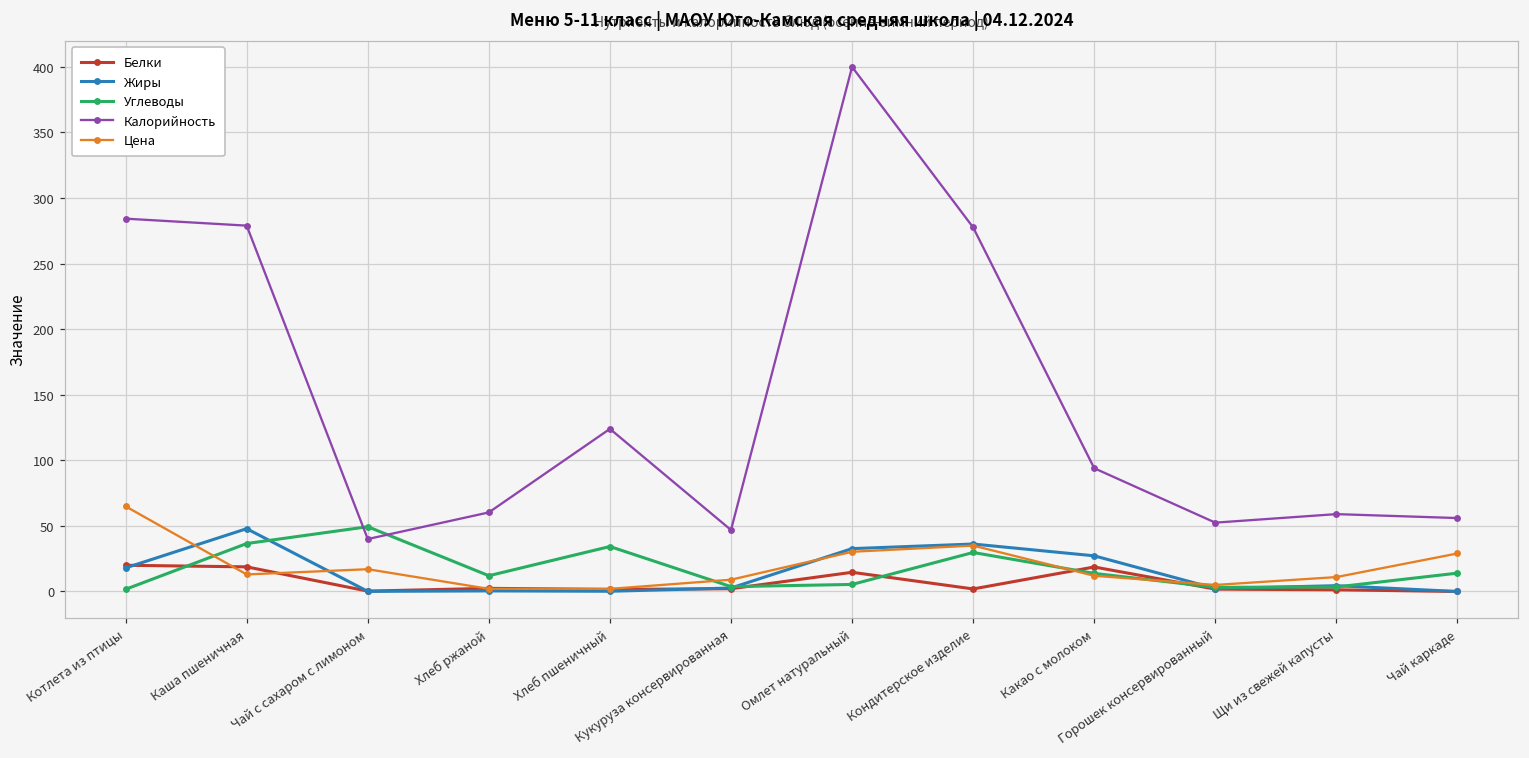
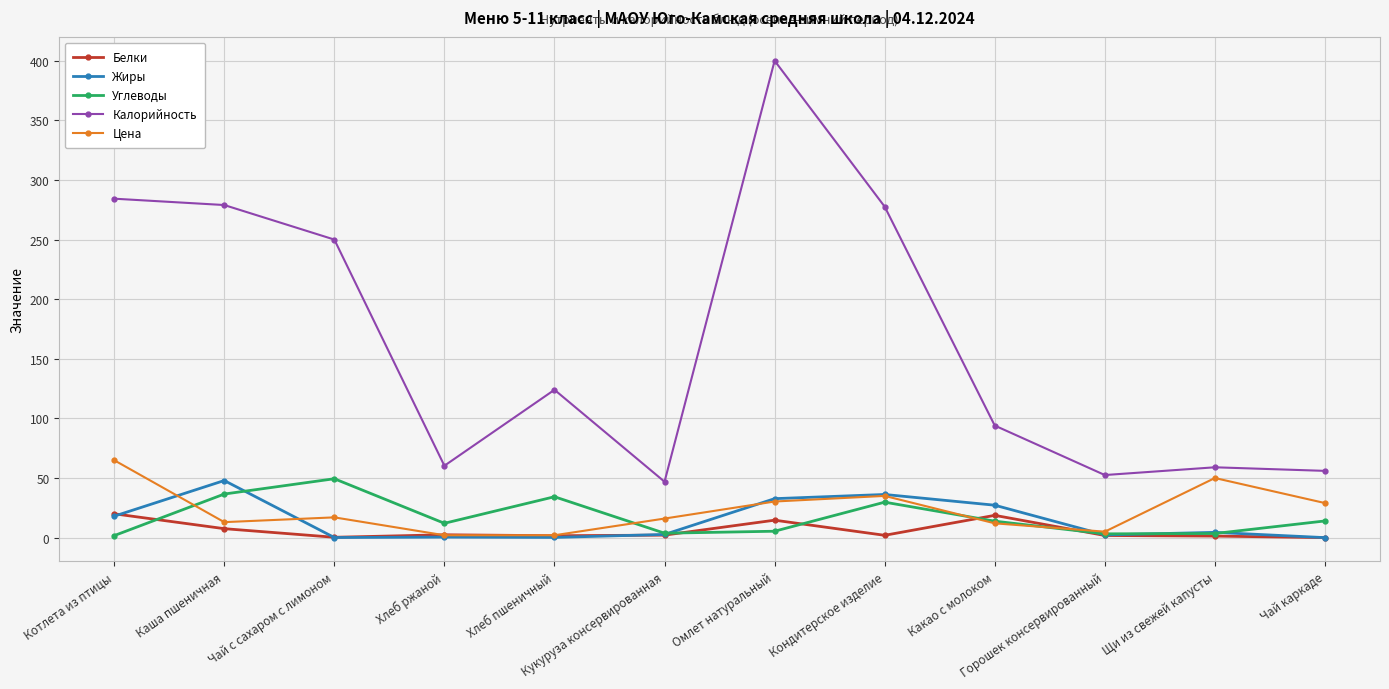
Белки, Каша пшеничная: 19 -> 8
Калорийность, Чай с сахаром с лимоном: 40 -> 250
Цена, Кукуруза консервированная: 9 -> 16
Цена, Щи из свежей капусты: 11 -> 50
